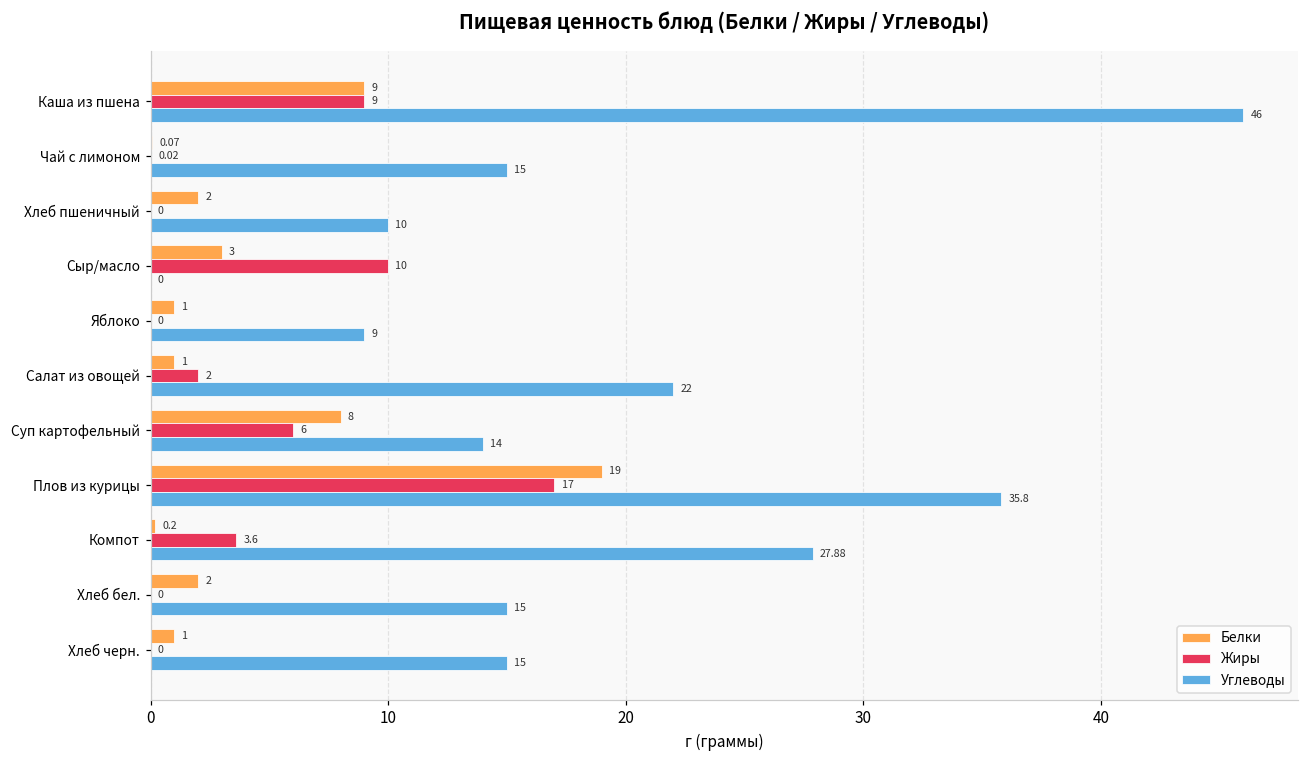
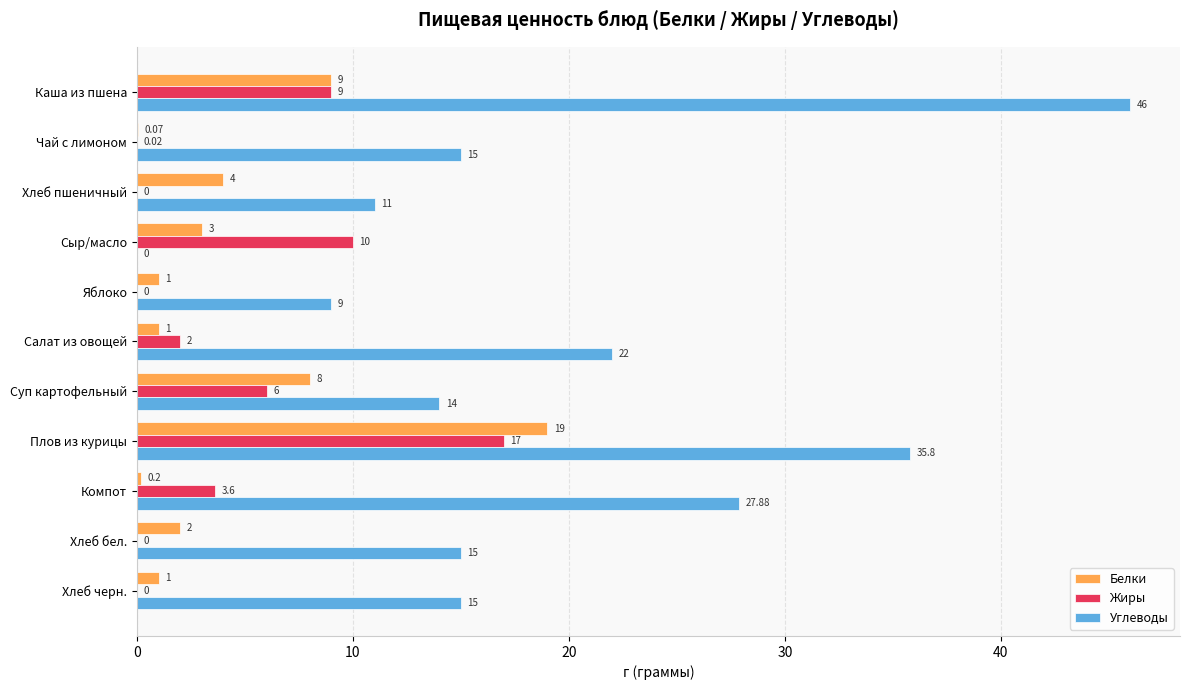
Белки, Хлеб пшеничный: 2 -> 4
Углеводы, Хлеб пшеничный: 10 -> 11
